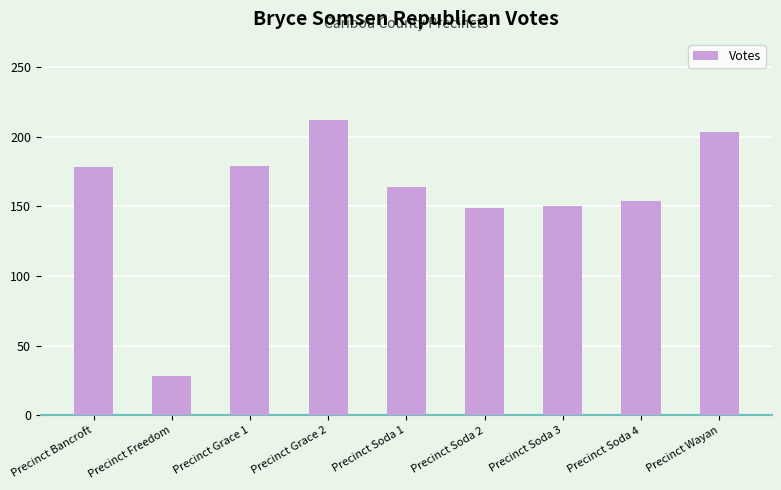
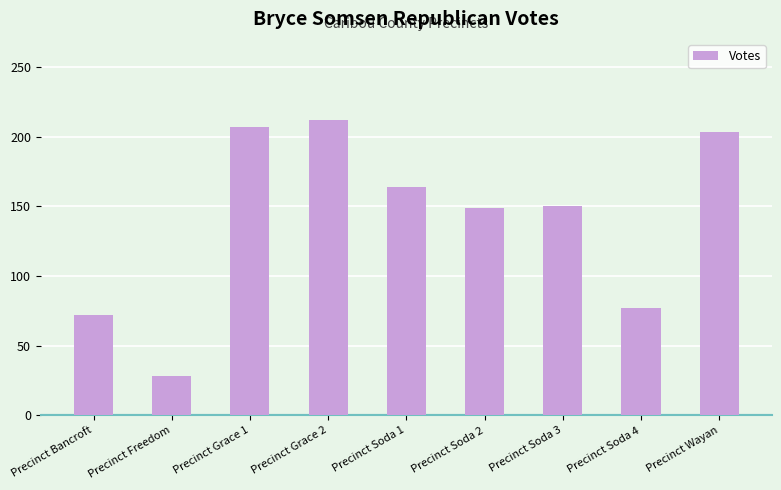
Precinct Bancroft: 178 -> 72
Precinct Grace 1: 179 -> 207
Precinct Soda 4: 154 -> 77
